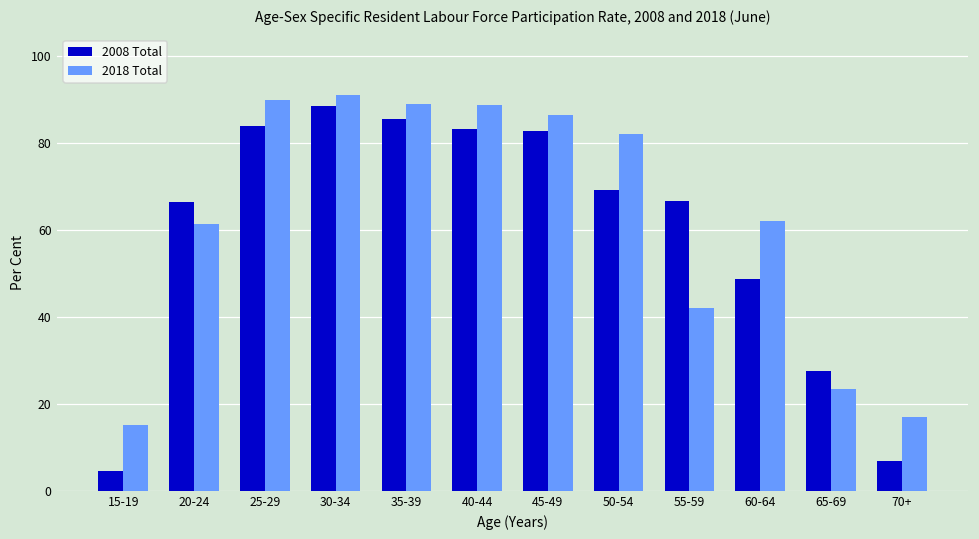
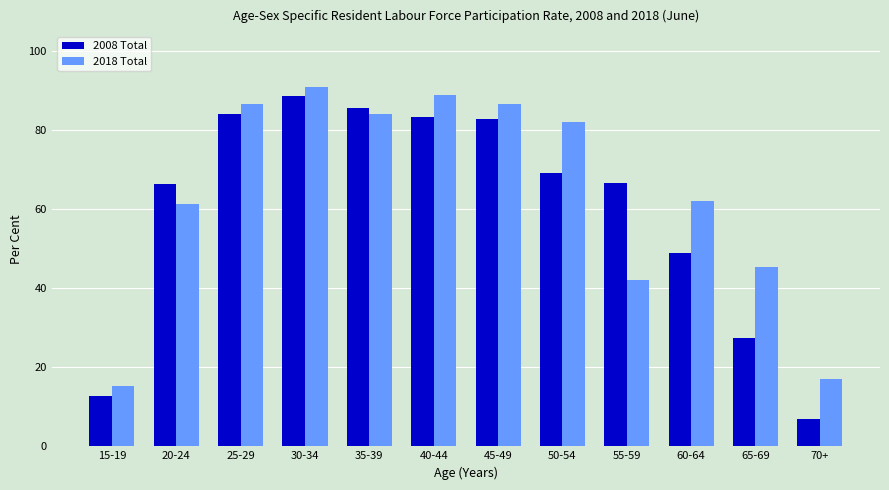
2008 Total, 15-19: 5 -> 13
2018 Total, 25-29: 90 -> 87
2018 Total, 35-39: 89 -> 84
2018 Total, 65-69: 24 -> 45
